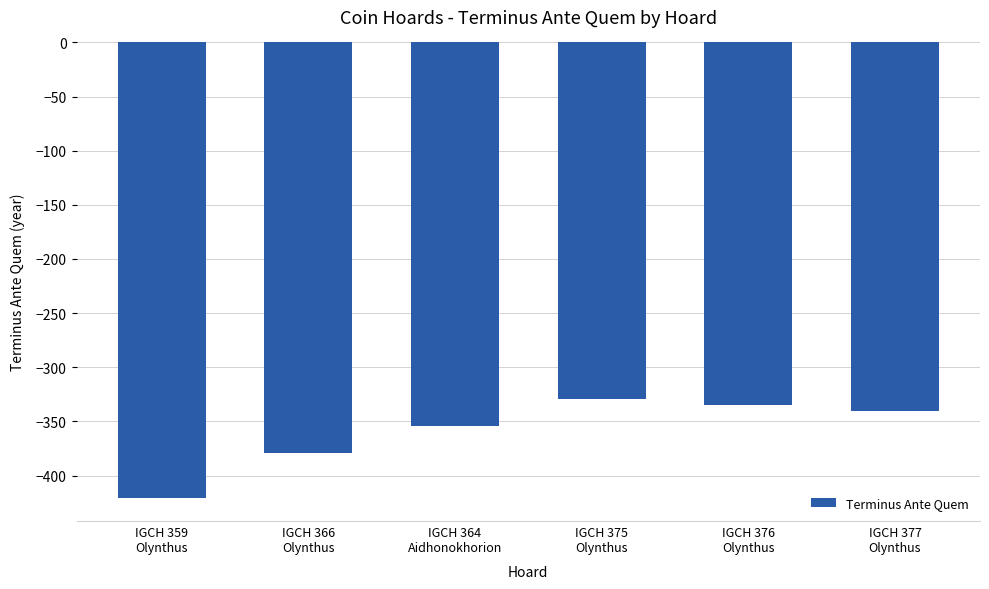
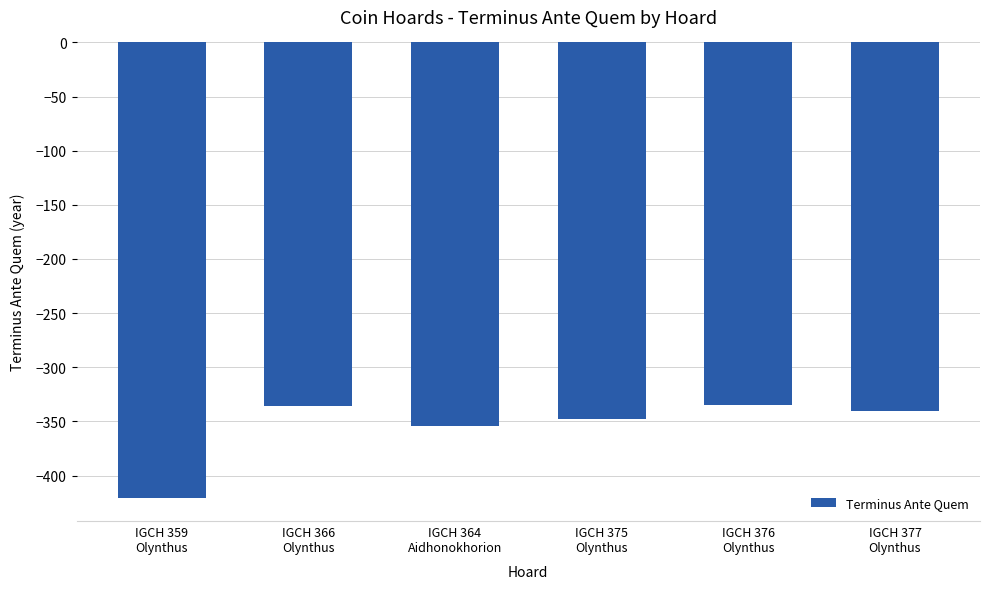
IGCH 366 Olynthus: -379 -> -336
IGCH 375 Olynthus: -329 -> -348
